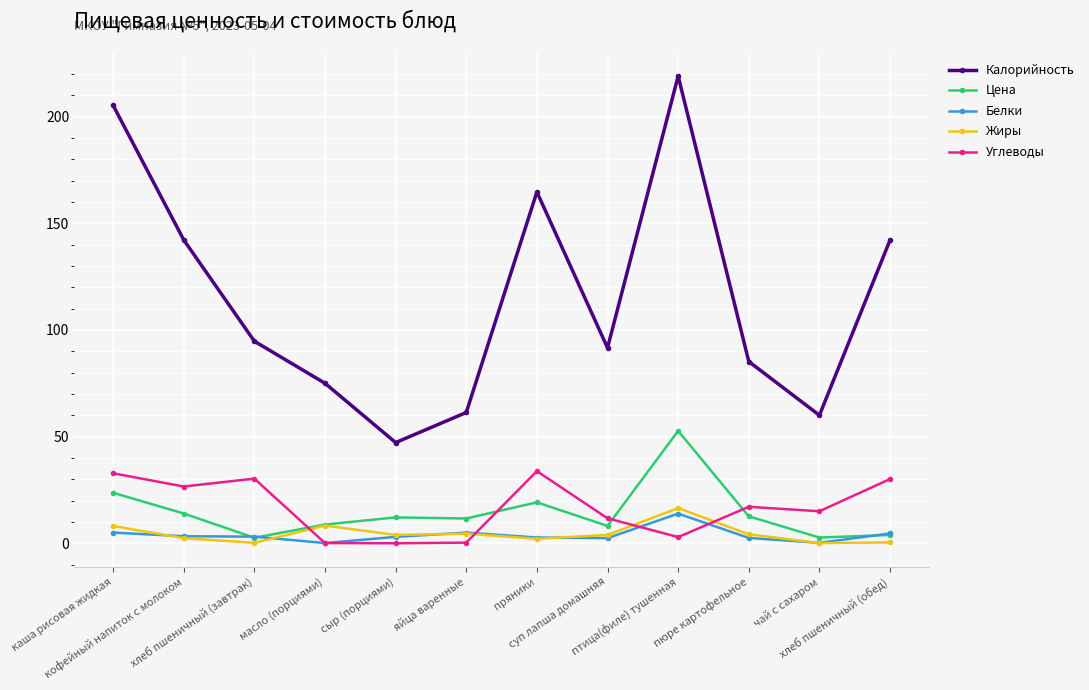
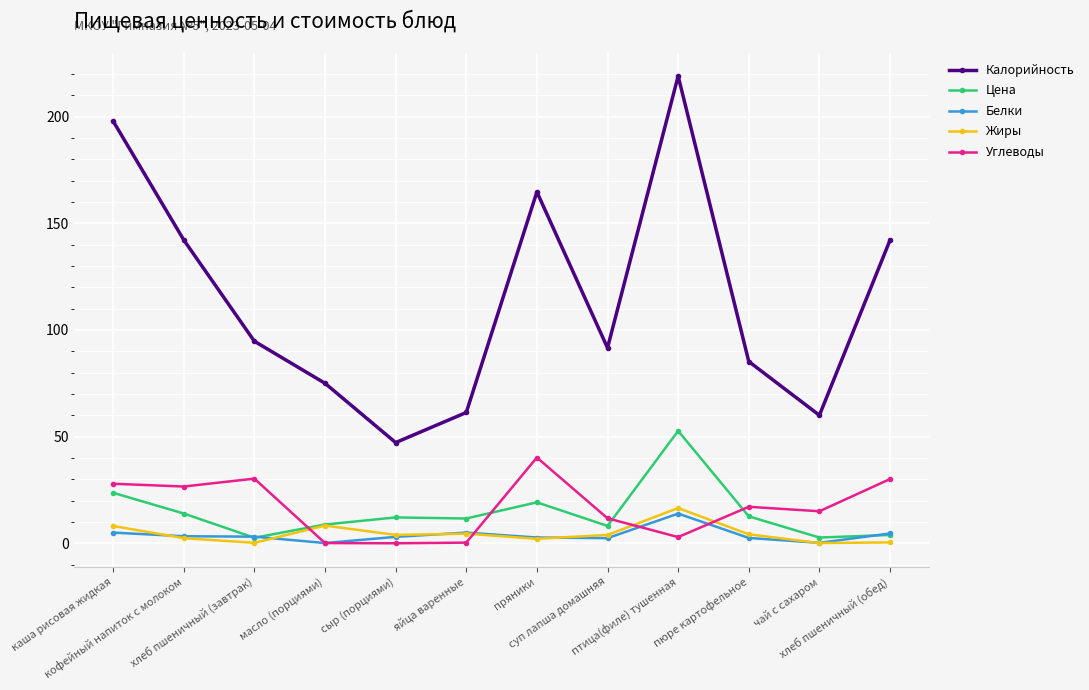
Калорийность, каша рисовая жидкая: 205 -> 198
Углеводы, каша рисовая жидкая: 33 -> 28
Углеводы, пряники: 34 -> 40
